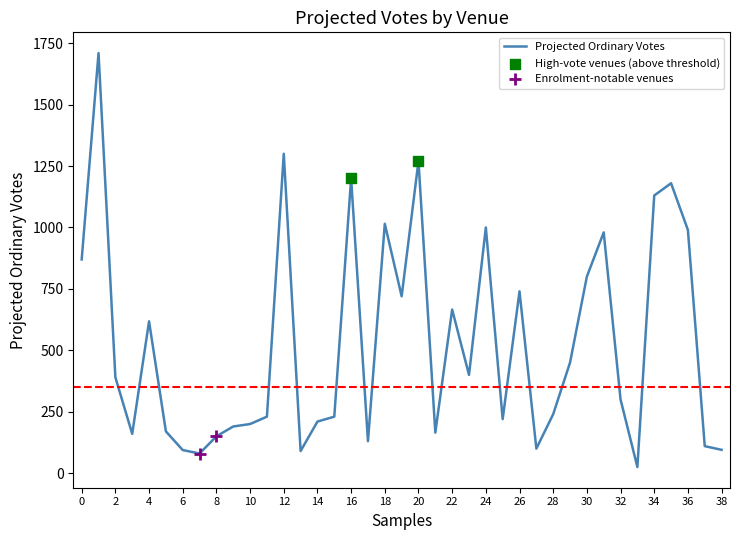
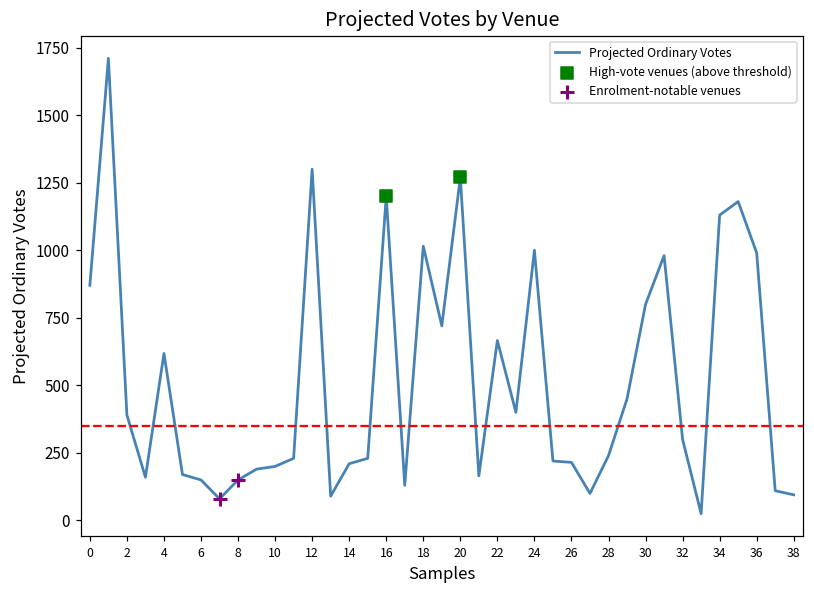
Projected Ordinary Votes, 6: 90 -> 150
Projected Ordinary Votes, 26: 740 -> 220
